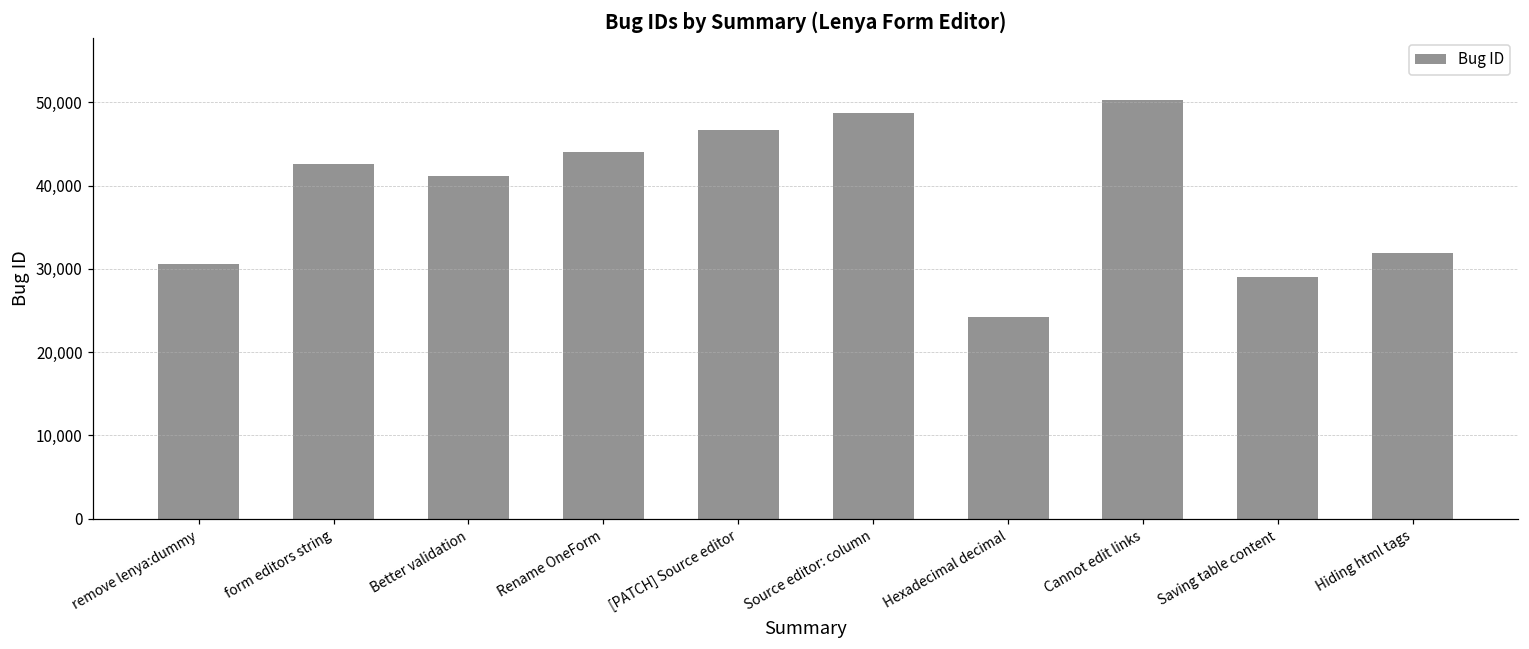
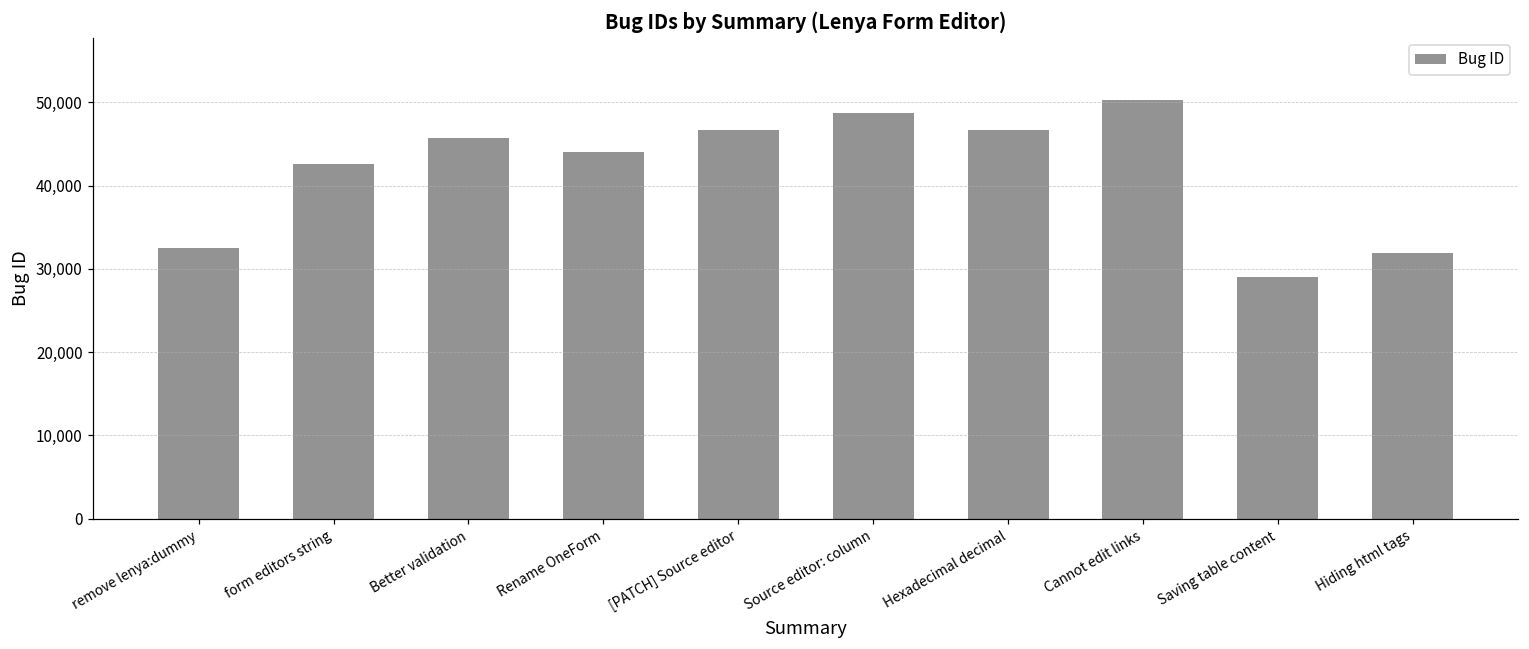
remove lenya:dummy: 31,000 -> 33,000
Better validation: 41,000 -> 46,000
Hexadecimal decimal: 24,000 -> 47,000
